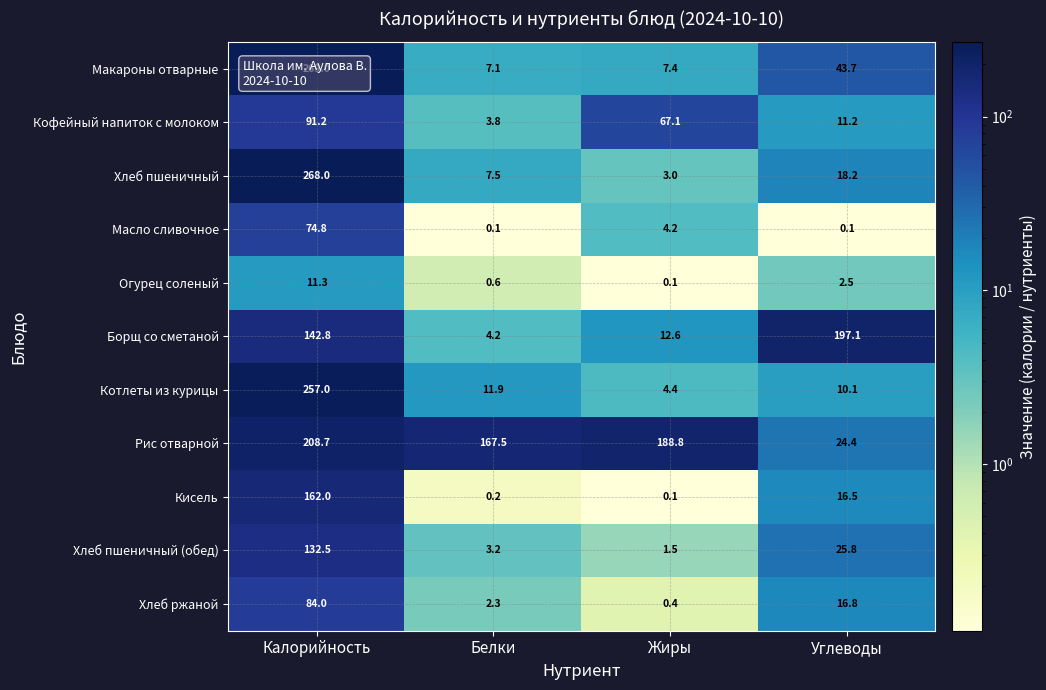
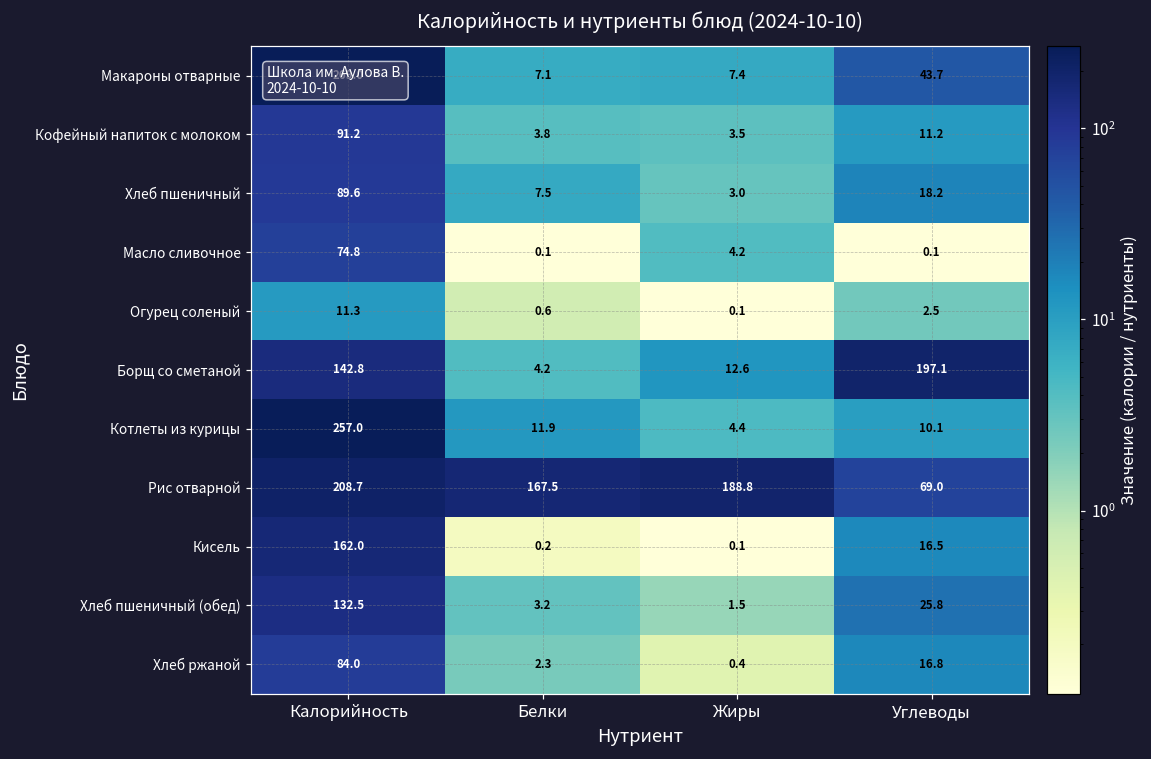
Кофейный напиток с молоком, Жиры: 67.1 -> 3.5
Хлеб пшеничный, Калорийность: 268.0 -> 89.6
Рис отварной, Углеводы: 24.4 -> 69.0
